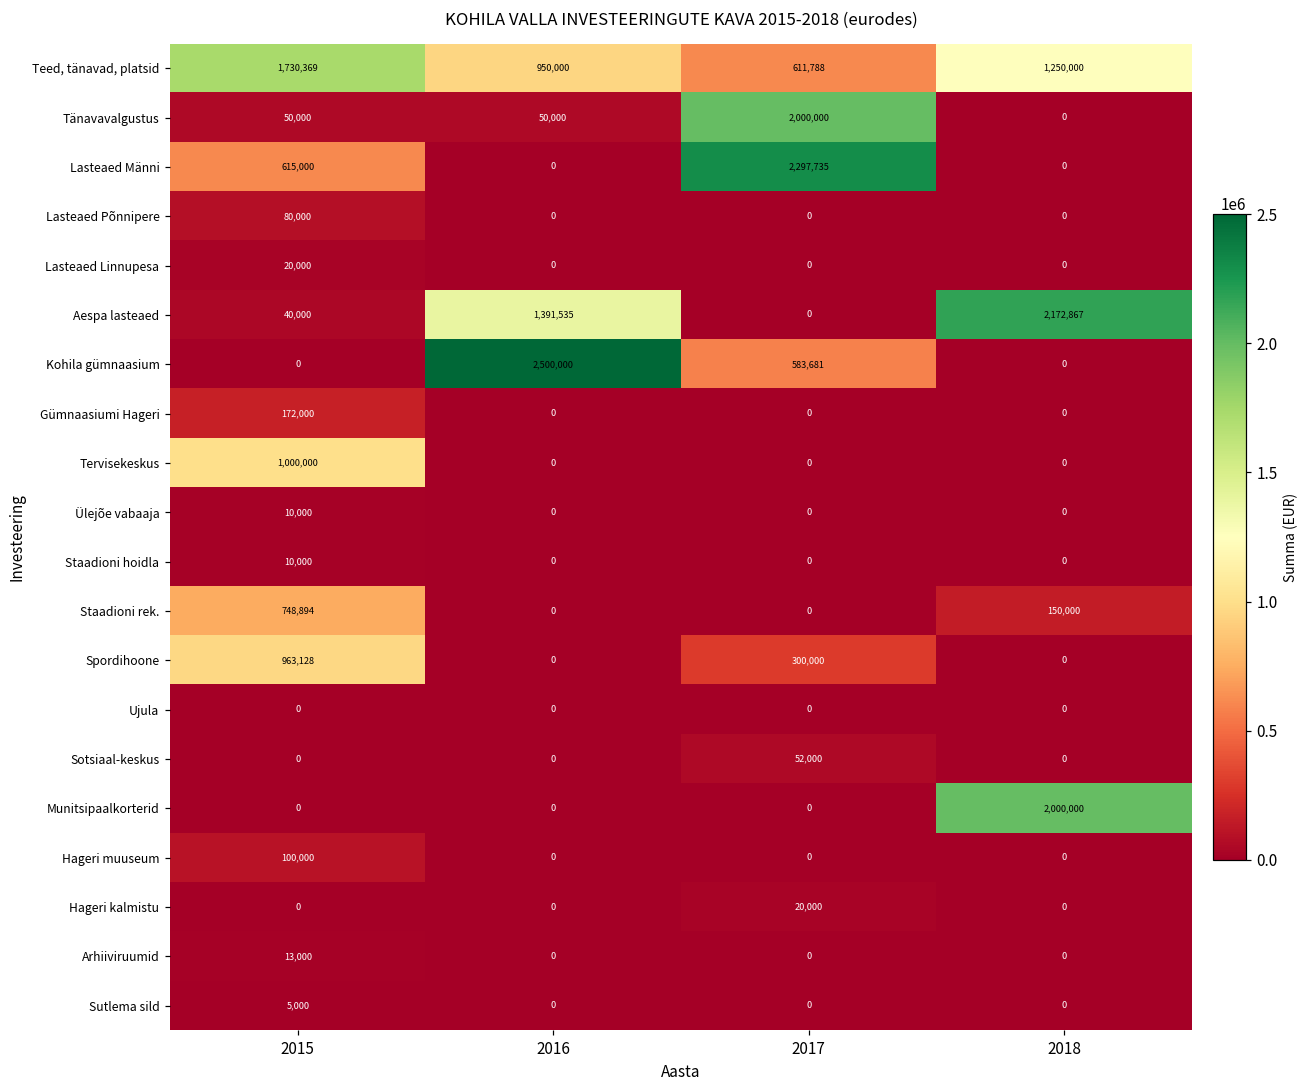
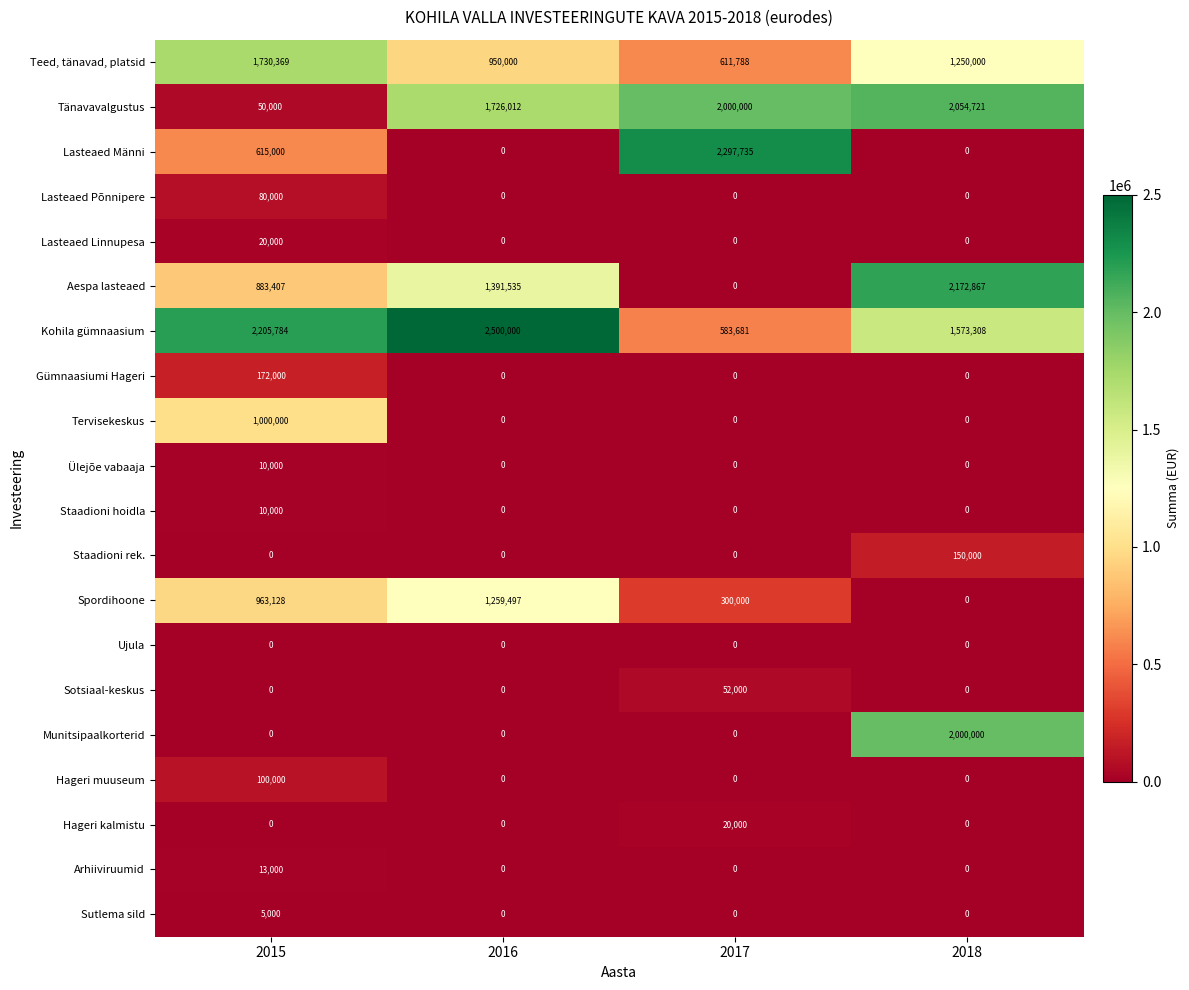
Tänavavalgustus, 2016: 50,000 -> 1,726,012
Tänavavalgustus, 2018: 0 -> 2,054,721
Aespa lasteaed, 2015: 40,000 -> 883,407
Kohila gümnaasium, 2015: 0 -> 2,205,784
Kohila gümnaasium, 2018: 0 -> 1,573,308
Staadioni rek., 2015: 748,894 -> 0
Spordihoone, 2016: 0 -> 1,259,497
